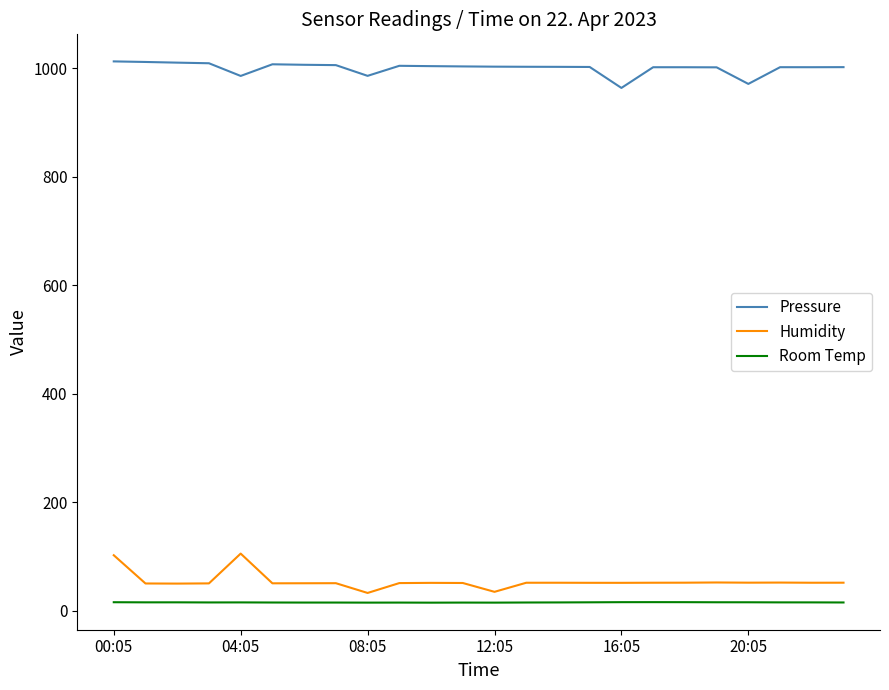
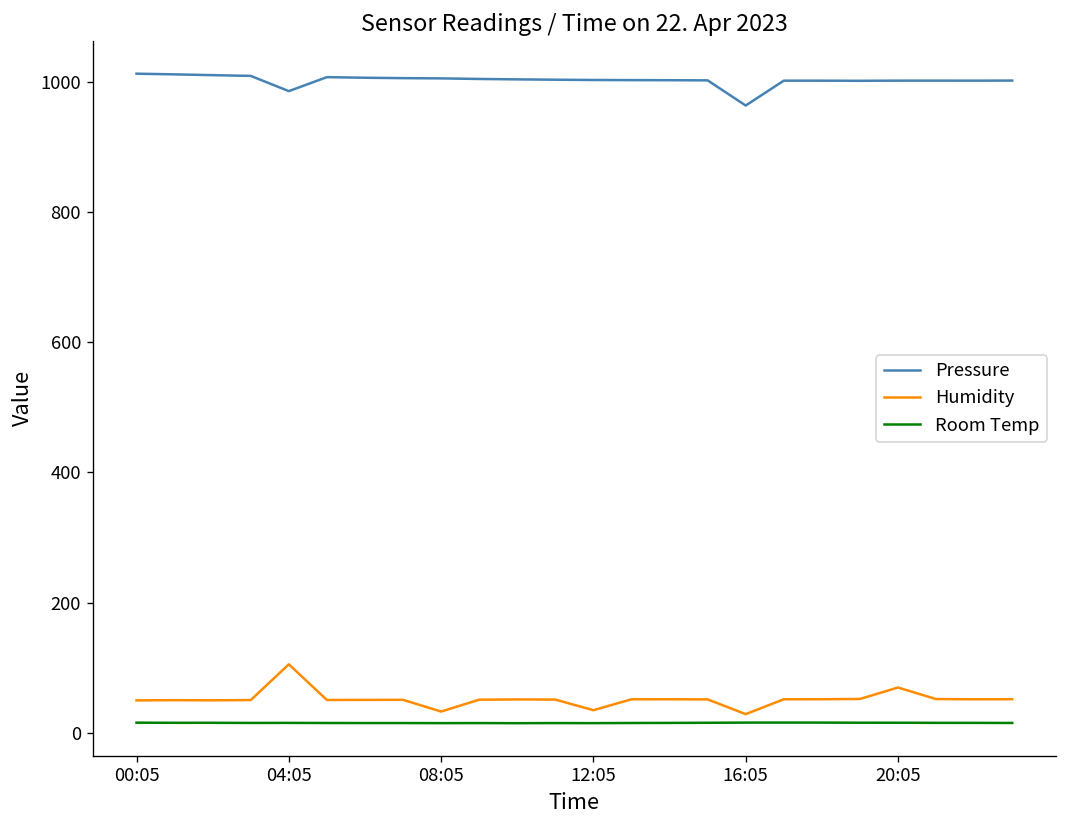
Humidity, 00:05: 100 -> 50
Pressure, 08:05: 990 -> 1010
Humidity, 16:05: 50 -> 30
Pressure, 20:05: 970 -> 1000
Humidity, 20:05: 50 -> 70
